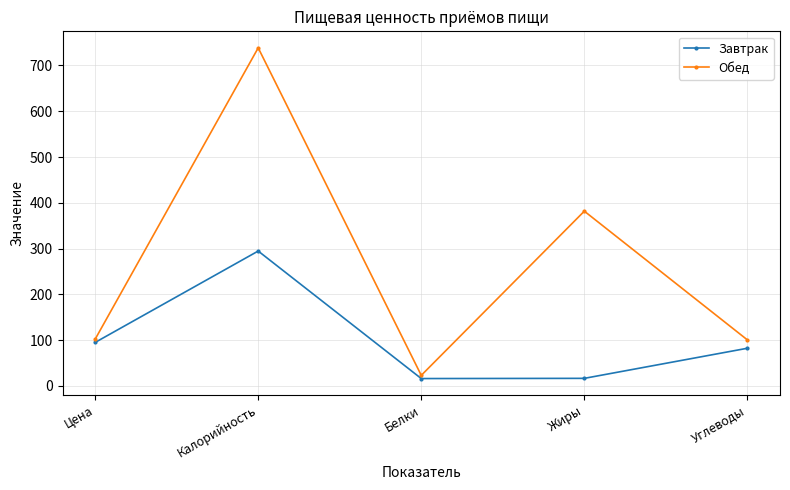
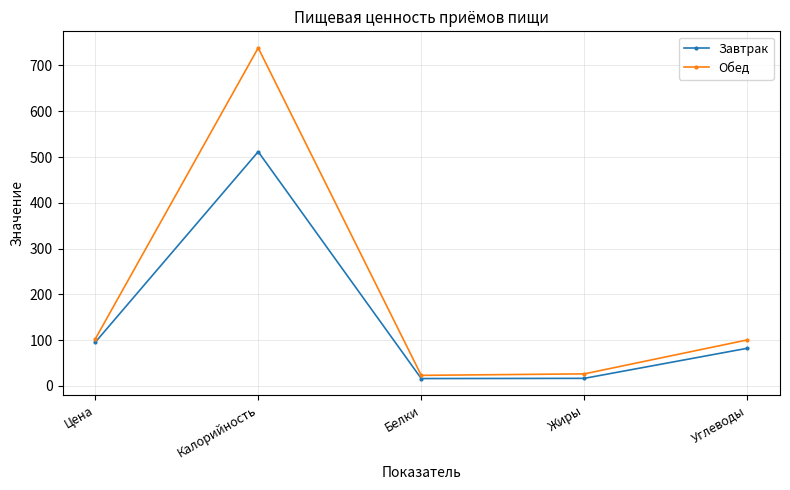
Завтрак, Калорийность: 290 -> 510
Обед, Жиры: 380 -> 30
